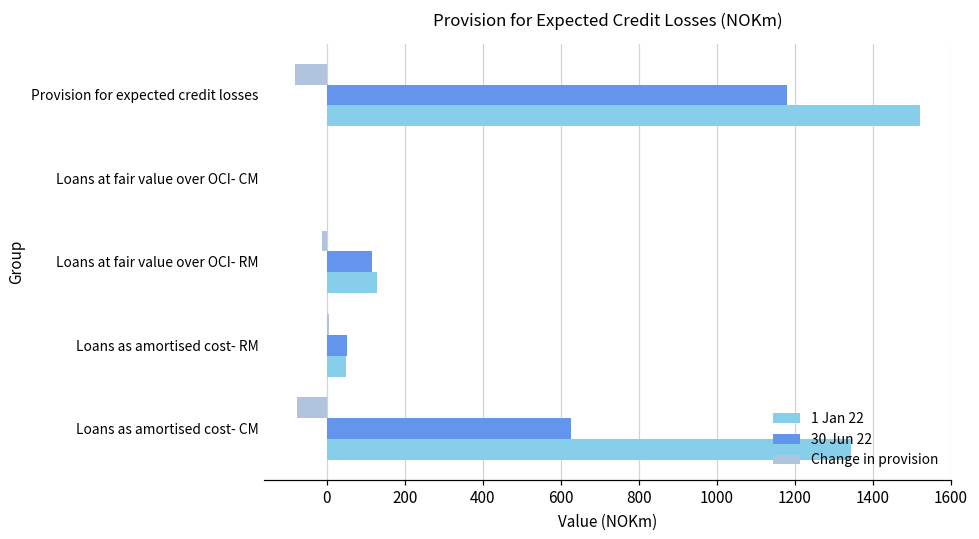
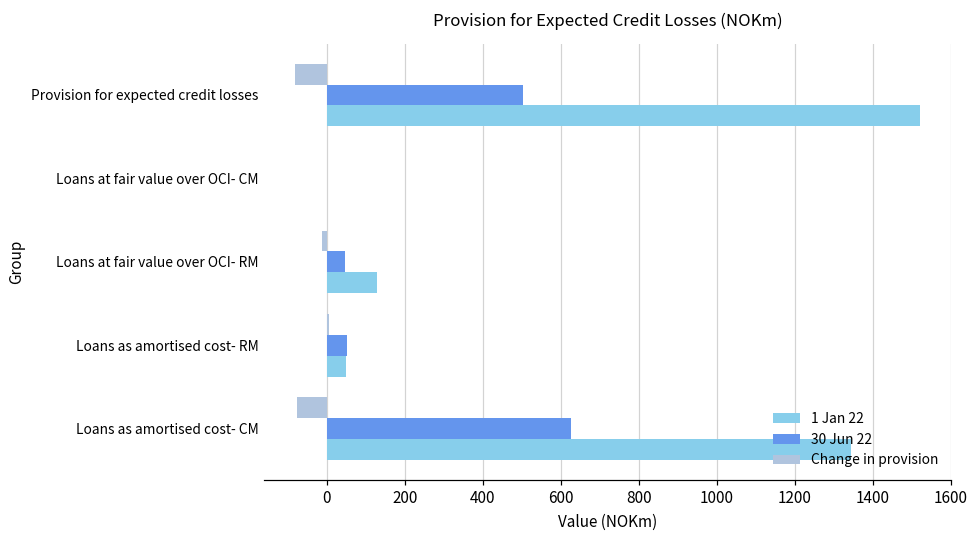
30 Jun 22, Provision for expected credit losses: 1180 -> 500
30 Jun 22, Loans at fair value over OCI- RM: 120 -> 50
